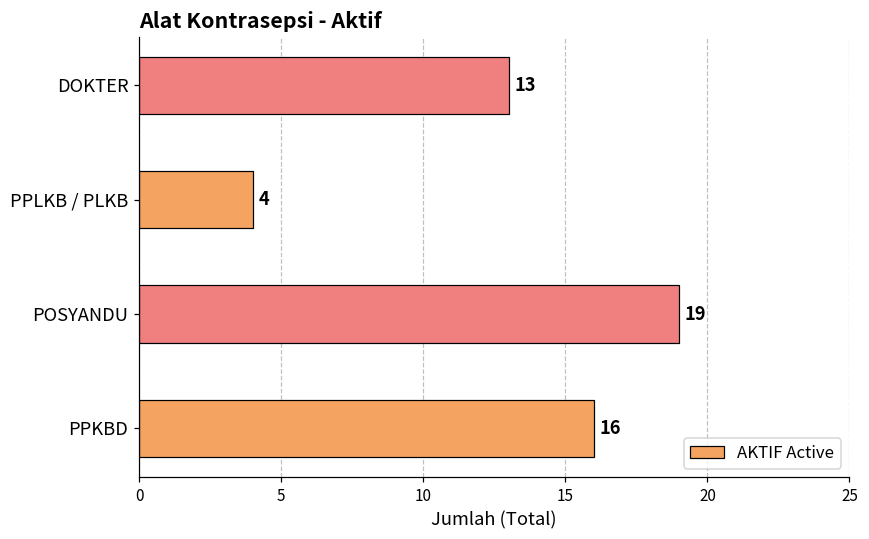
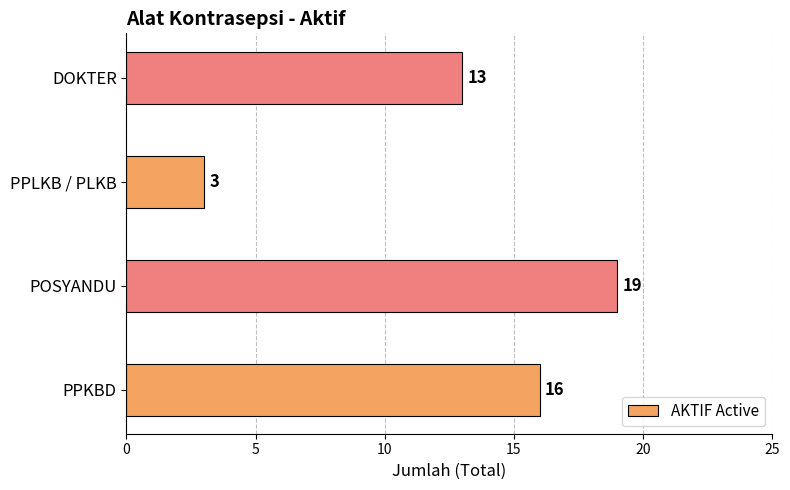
PPLKB / PLKB: 4 -> 3
